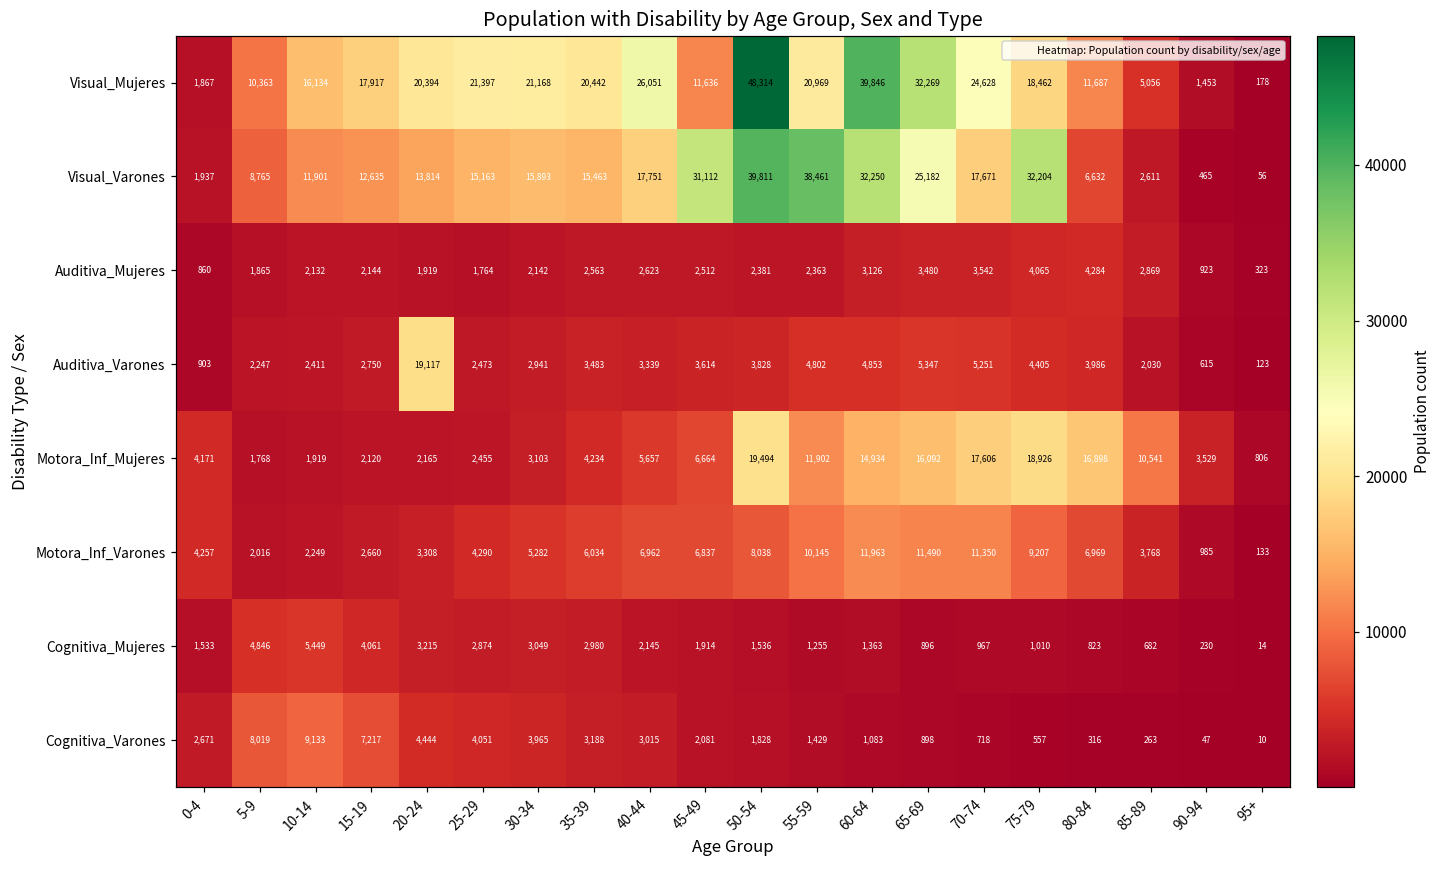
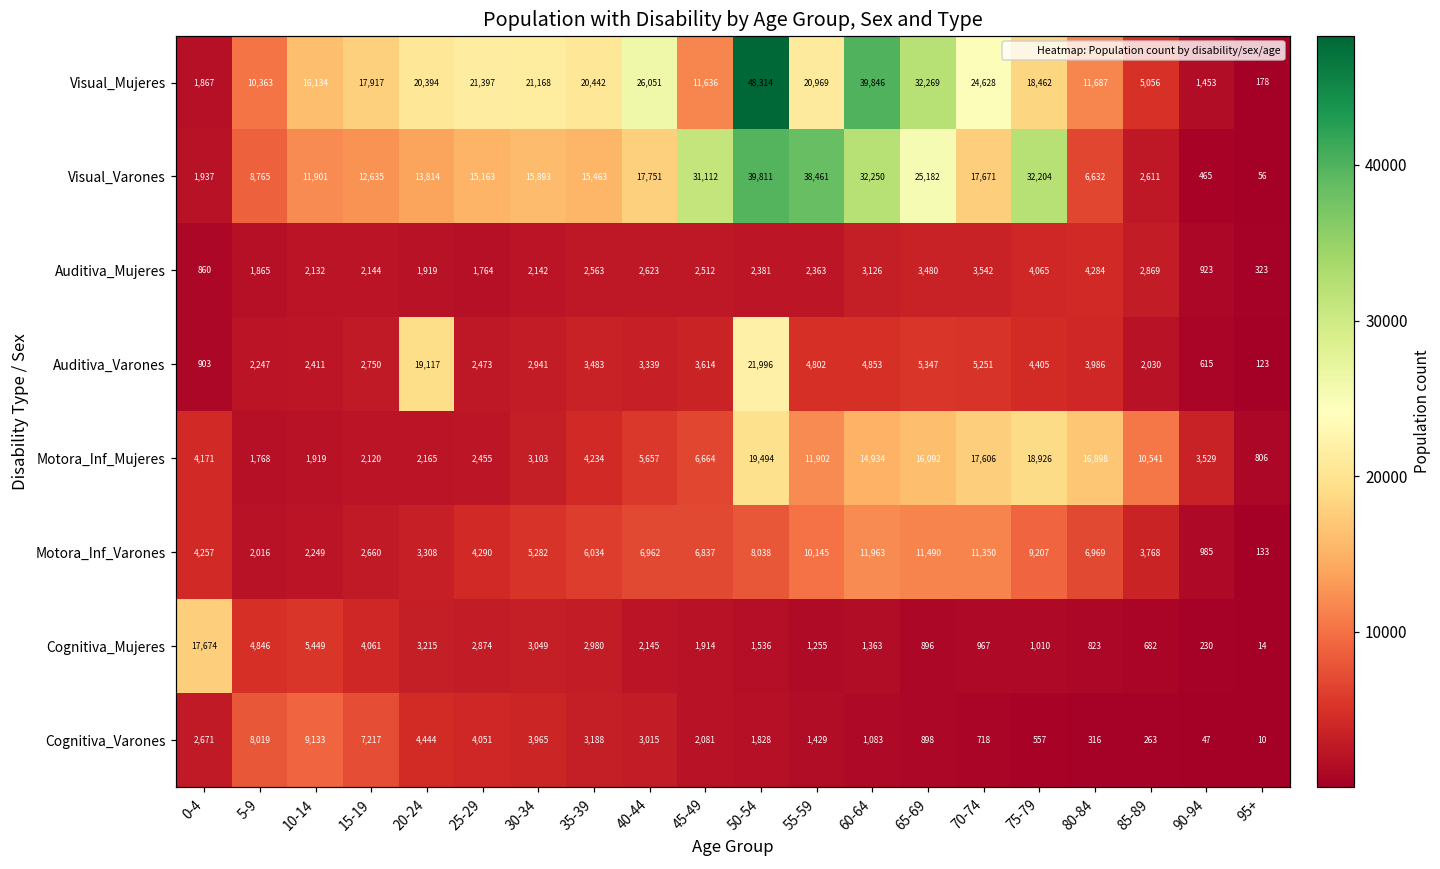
Auditiva_Varones, 50-54: 3,828 -> 21,996
Cognitiva_Mujeres, 0-4: 1,533 -> 17,674
